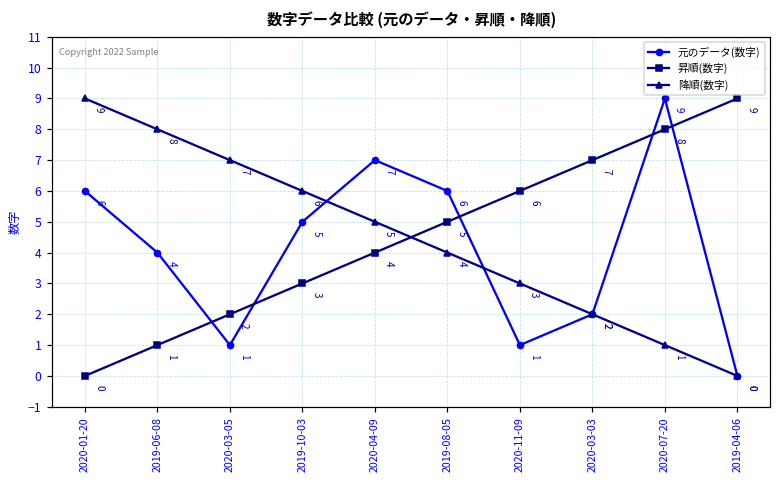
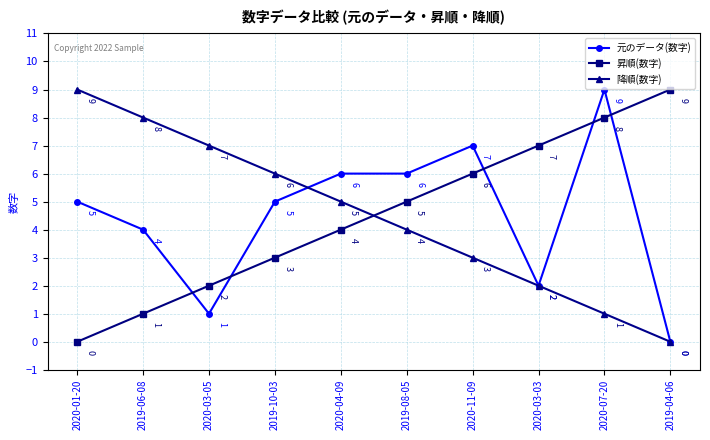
元のデータ(数字), 2020-01-20: 6 -> 5
元のデータ(数字), 2020-04-09: 7 -> 6
元のデータ(数字), 2020-11-09: 1 -> 7
